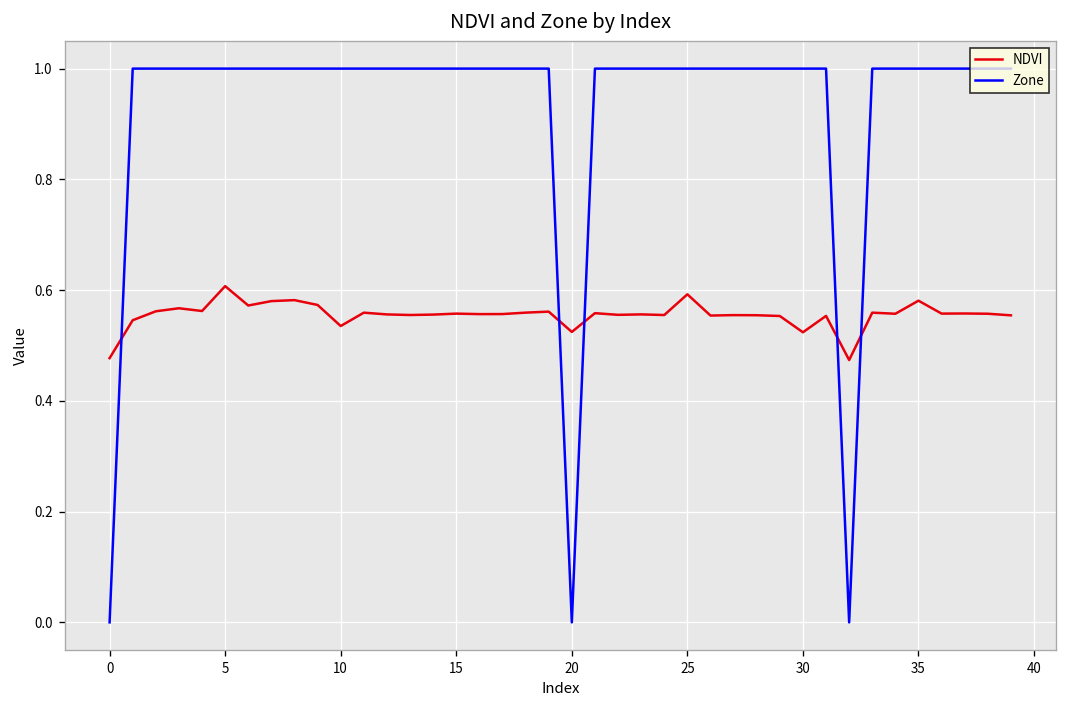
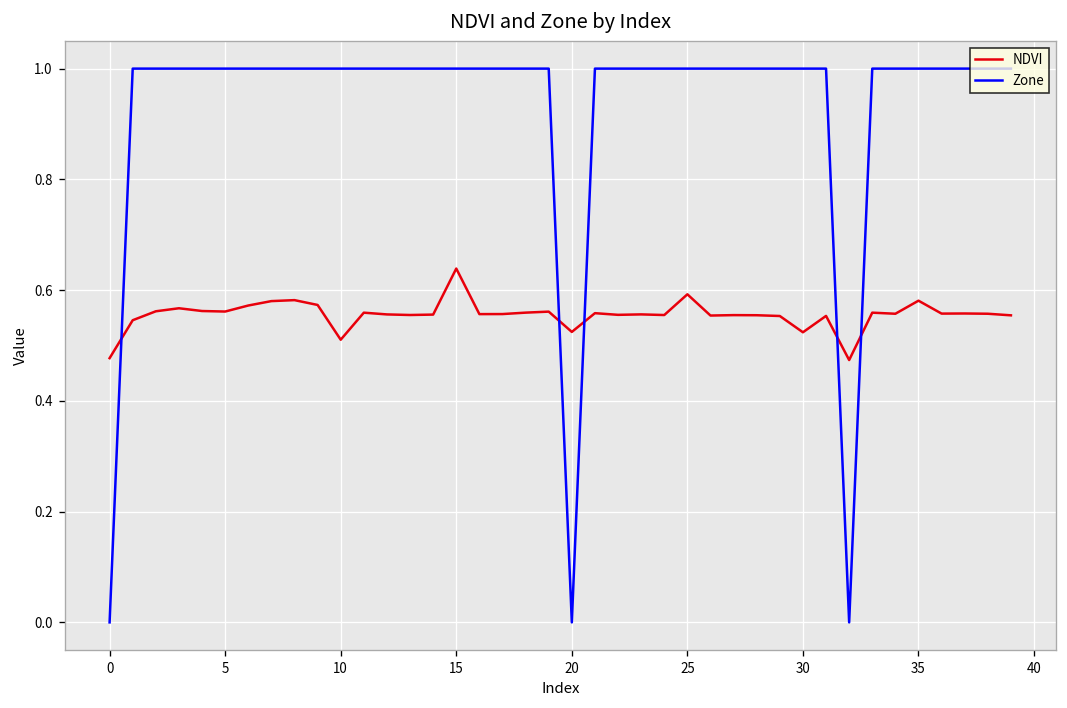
NDVI, 5: 0.61 -> 0.56
NDVI, 10: 0.54 -> 0.51
NDVI, 15: 0.56 -> 0.64
